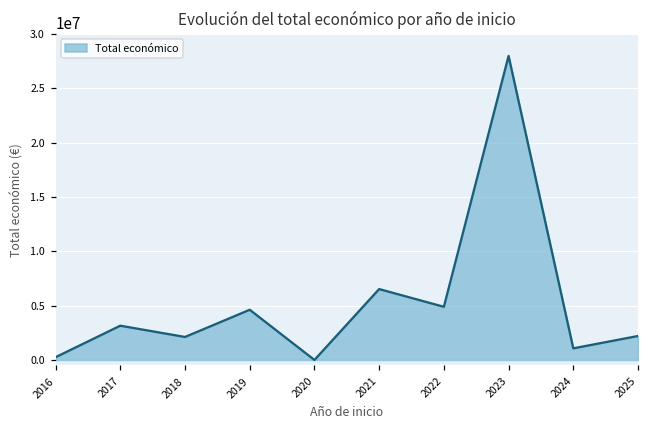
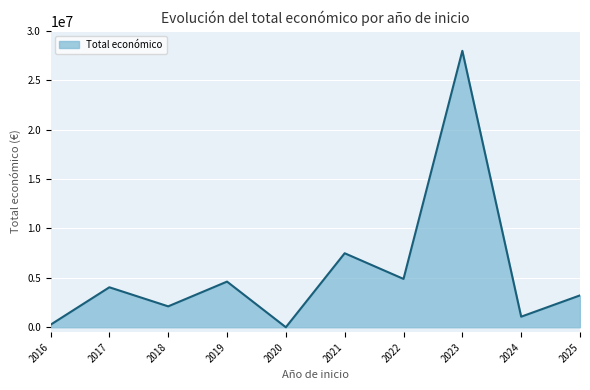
2017: 3000000 -> 4000000
2021: 6500000 -> 7500000
2025: 2000000 -> 3000000
